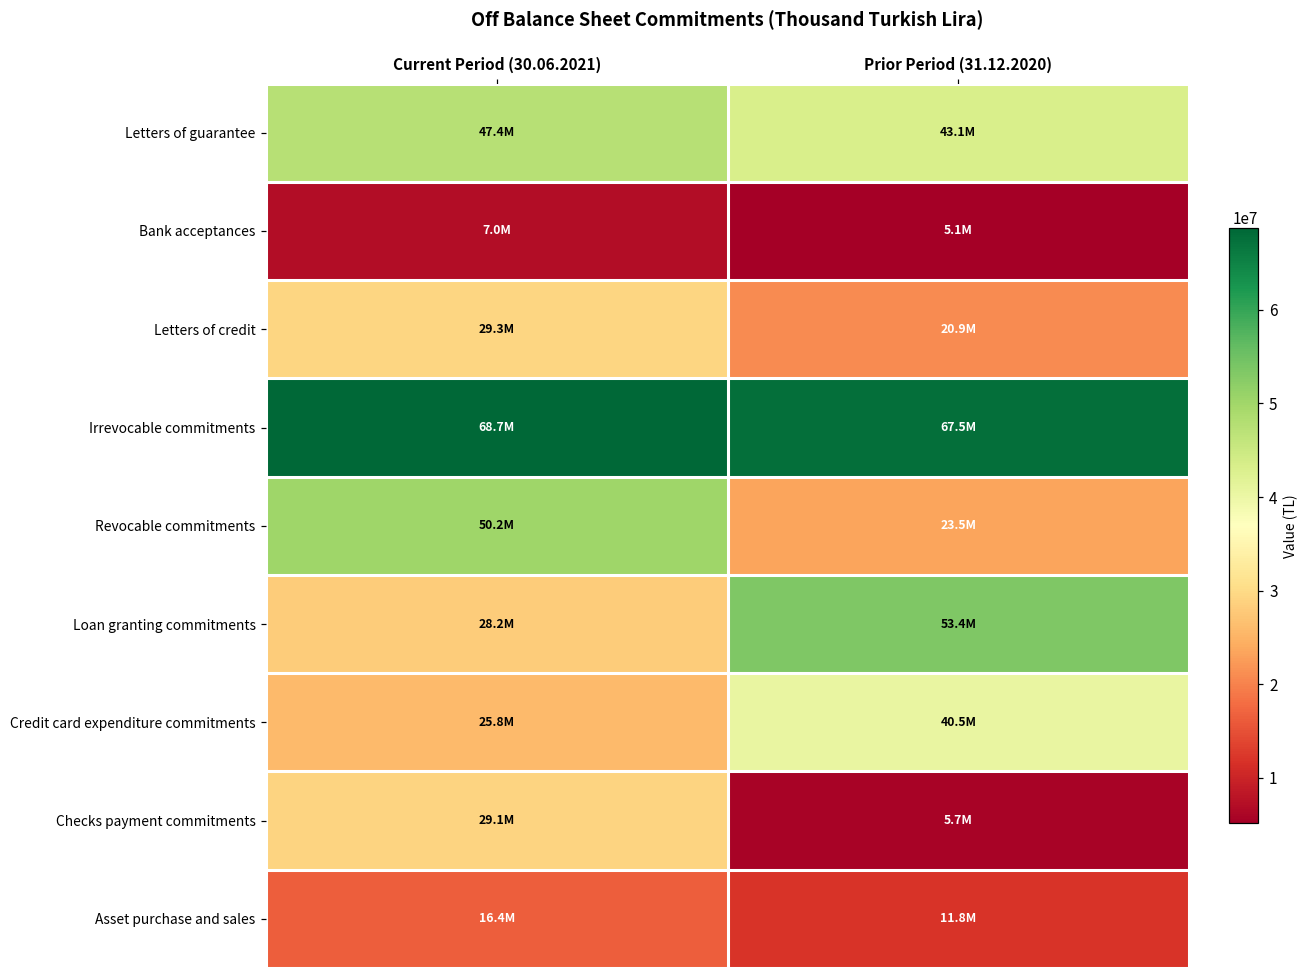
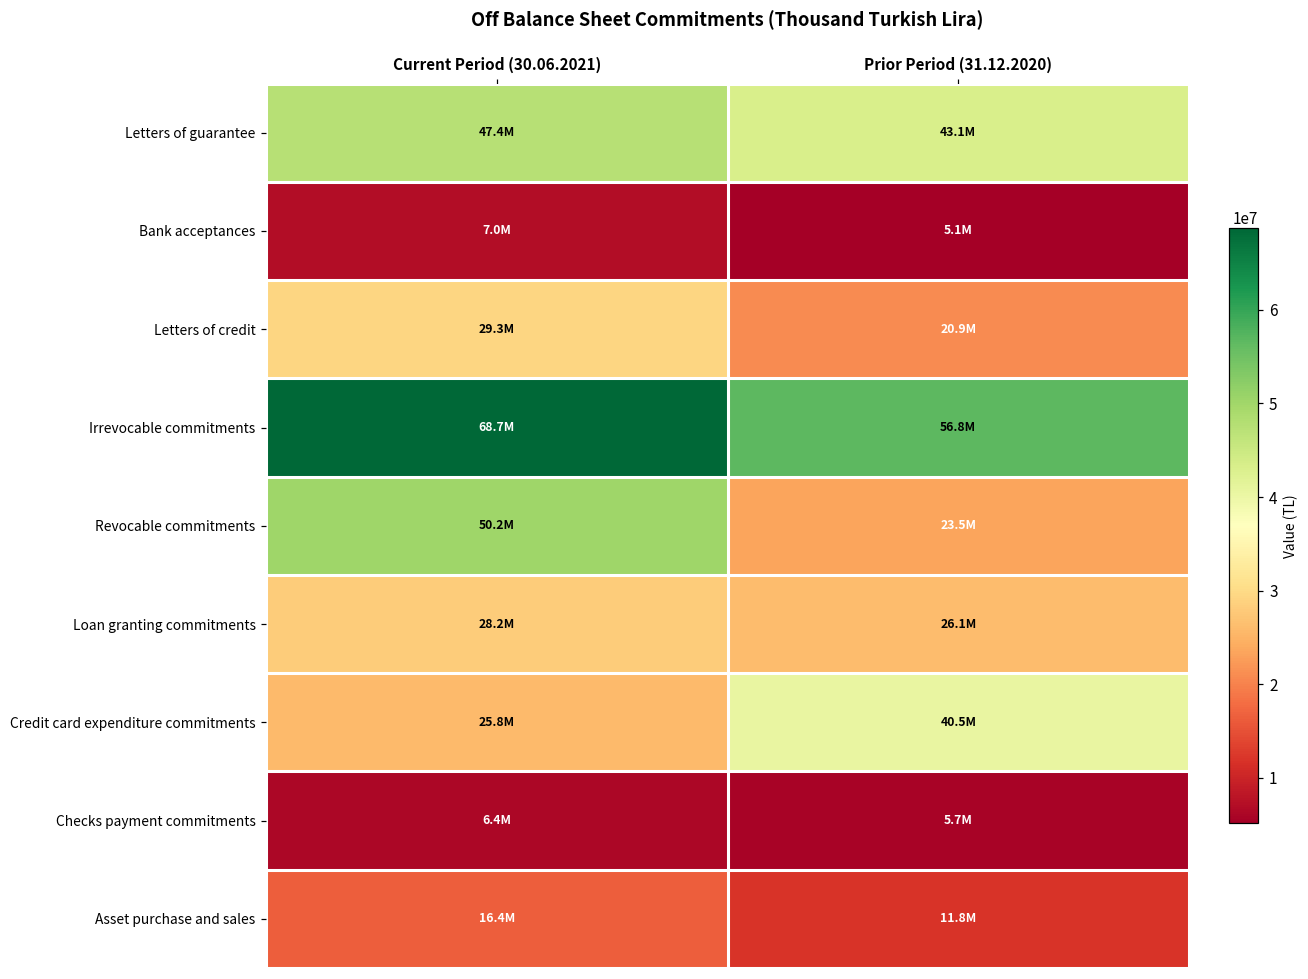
Irrevocable commitments, Prior Period (31.12.2020): 67.5M -> 56.8M
Loan granting commitments, Prior Period (31.12.2020): 53.4M -> 26.1M
Checks payment commitments, Current Period (30.06.2021): 29.1M -> 6.4M
